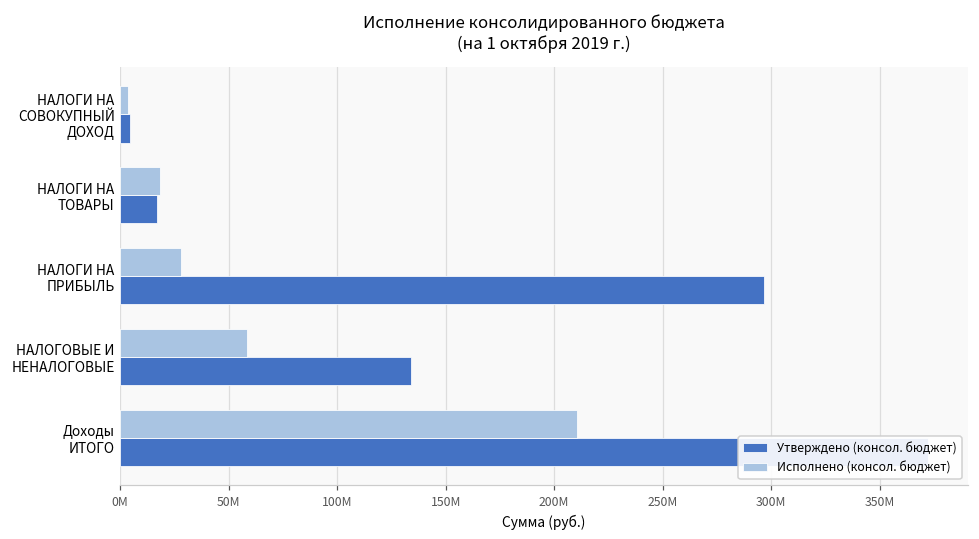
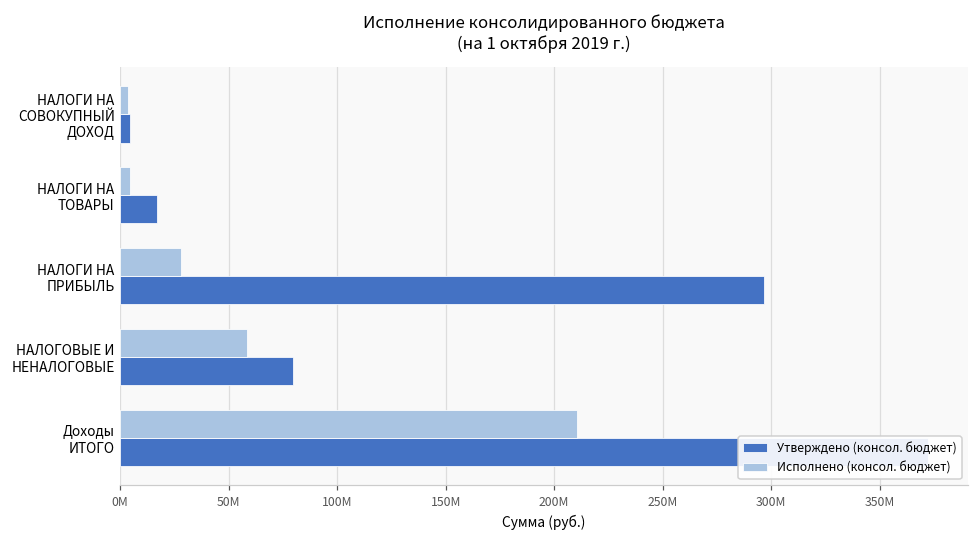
Исполнено (консол. бюджет), НАЛОГИ НА ТОВАРЫ: 18000000 -> 5000000
Утверждено (консол. бюджет), НАЛОГОВЫЕ И НЕНАЛОГОВЫЕ: 134000000 -> 79000000
